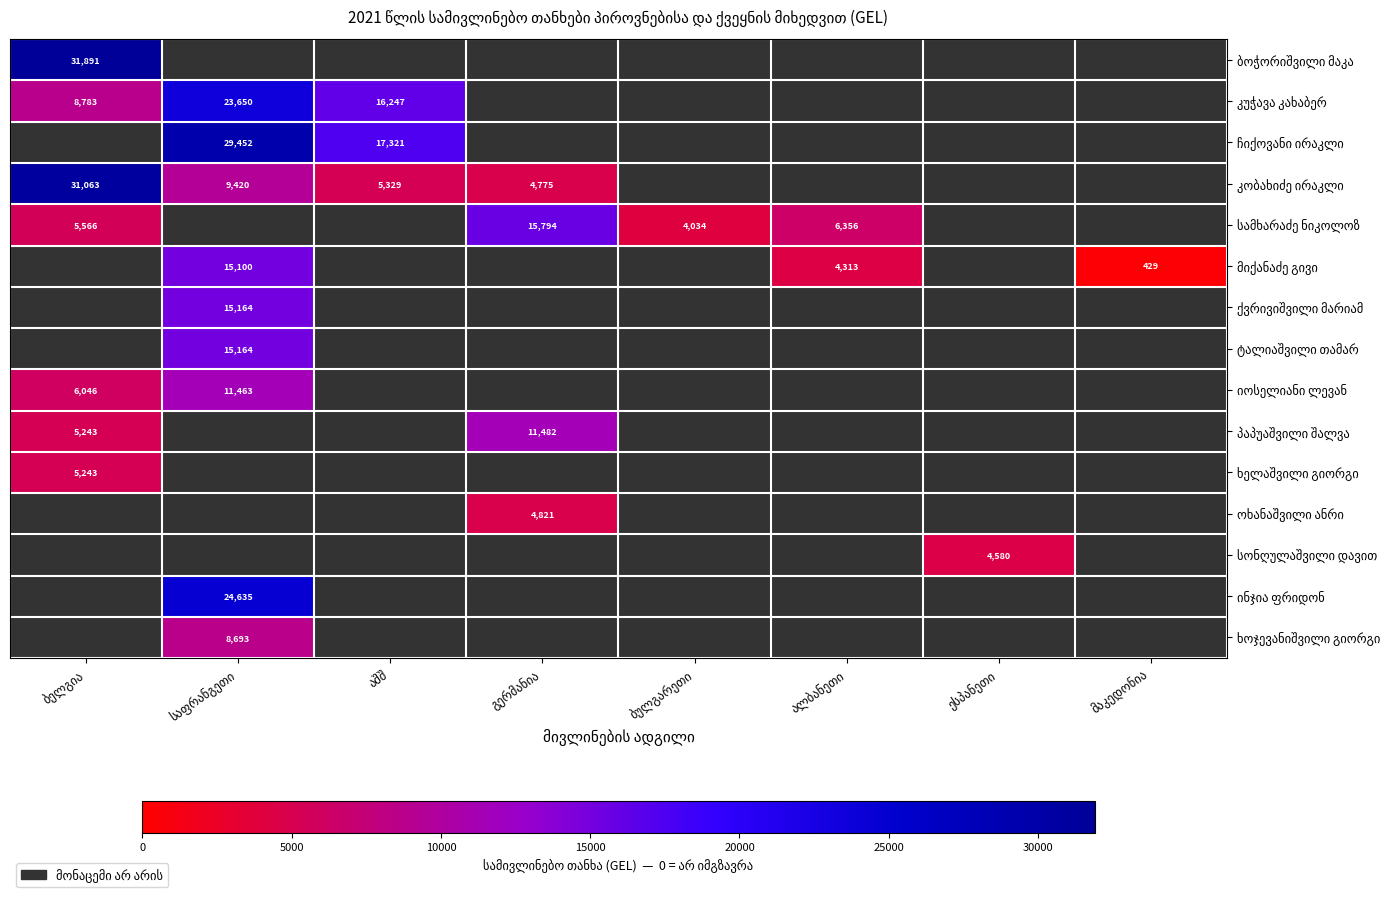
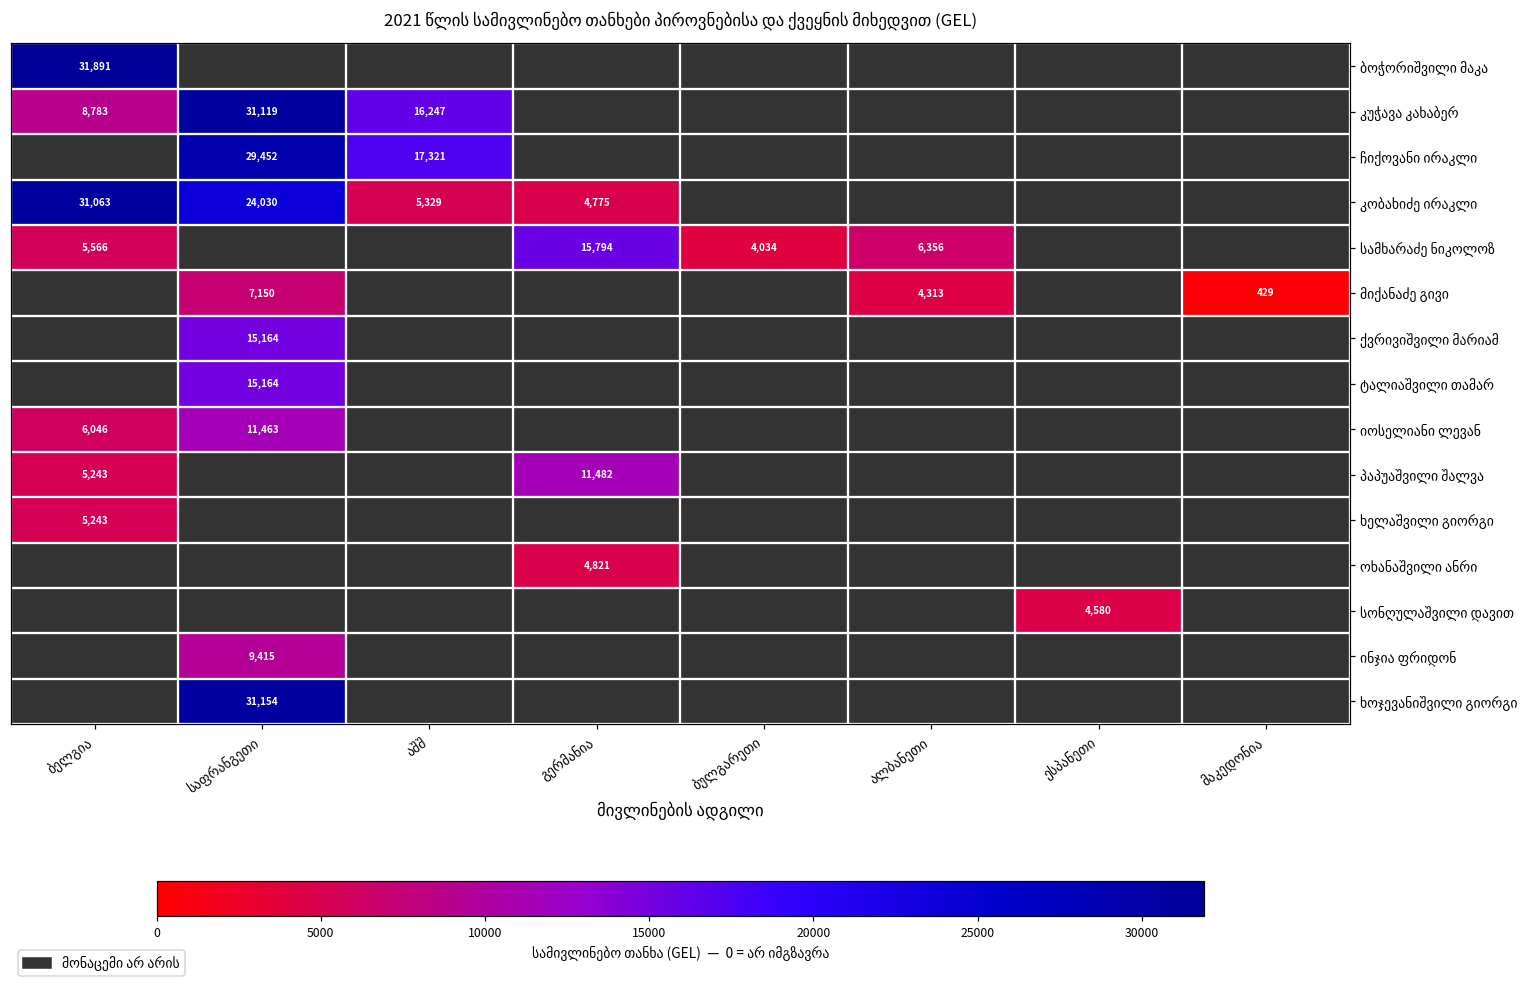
კუჭავა კახაბერ, საფრანგეთი: 23,650 -> 31,119
კობახიძე ირაკლი, საფრანგეთი: 9,420 -> 24,030
მიქანაძე გივი, საფრანგეთი: 15,100 -> 7,150
ინჯია ფრიდონ, საფრანგეთი: 24,635 -> 9,415
ხოჯევანიშვილი გიორგი, საფრანგეთი: 8,693 -> 31,154
